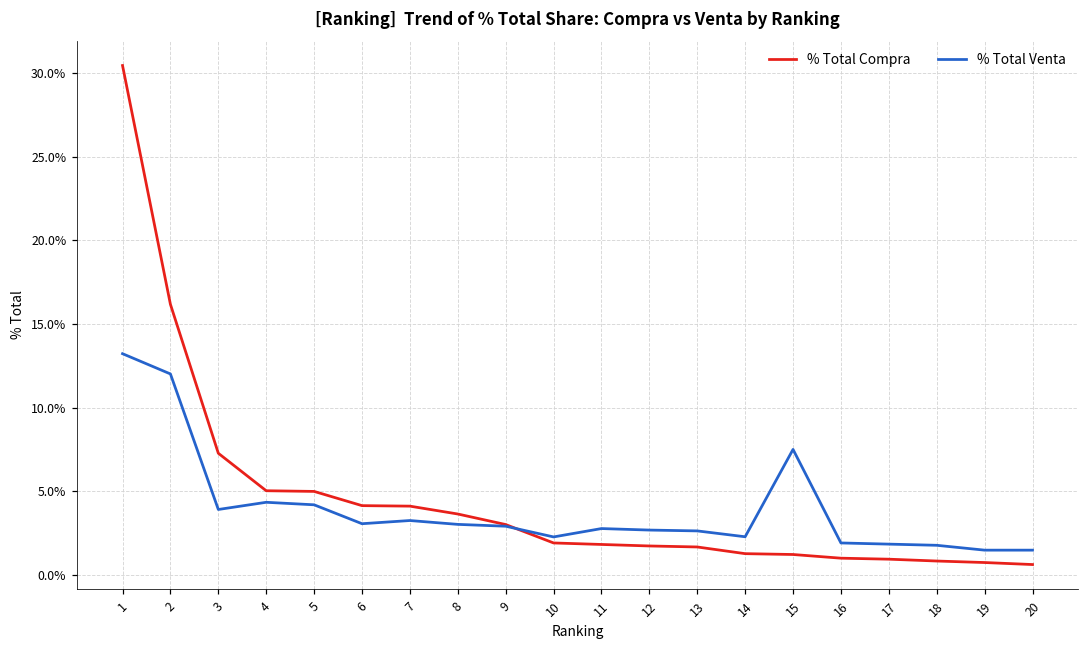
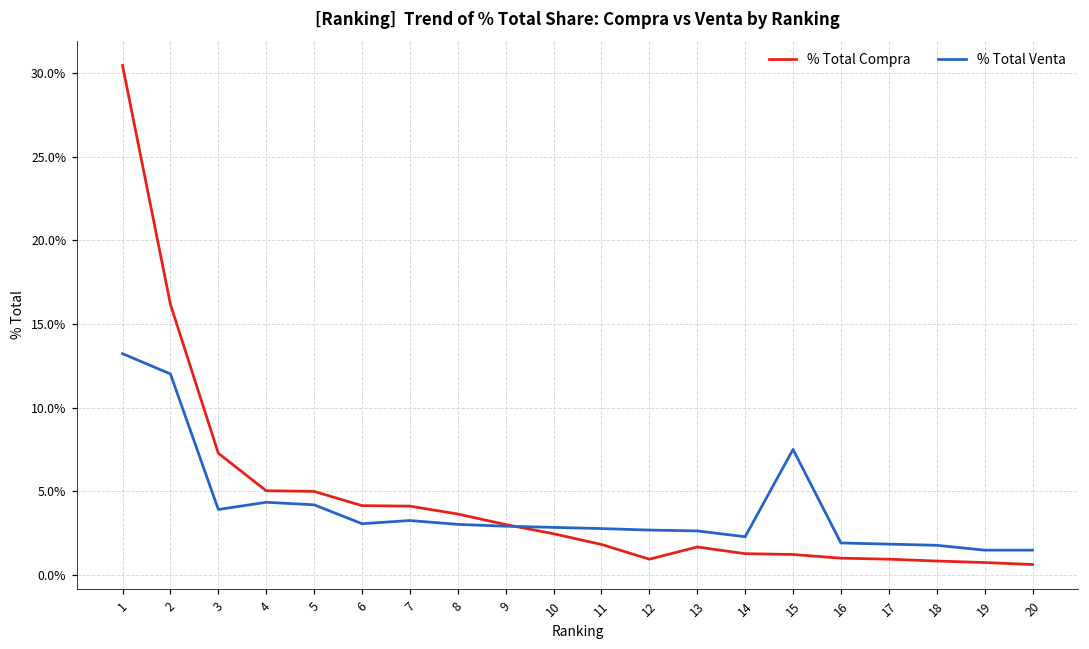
% Total Compra, 10: 1.9% -> 2.5%
% Total Venta, 10: 2.3% -> 2.8%
% Total Compra, 12: 1.7% -> 0.9%
